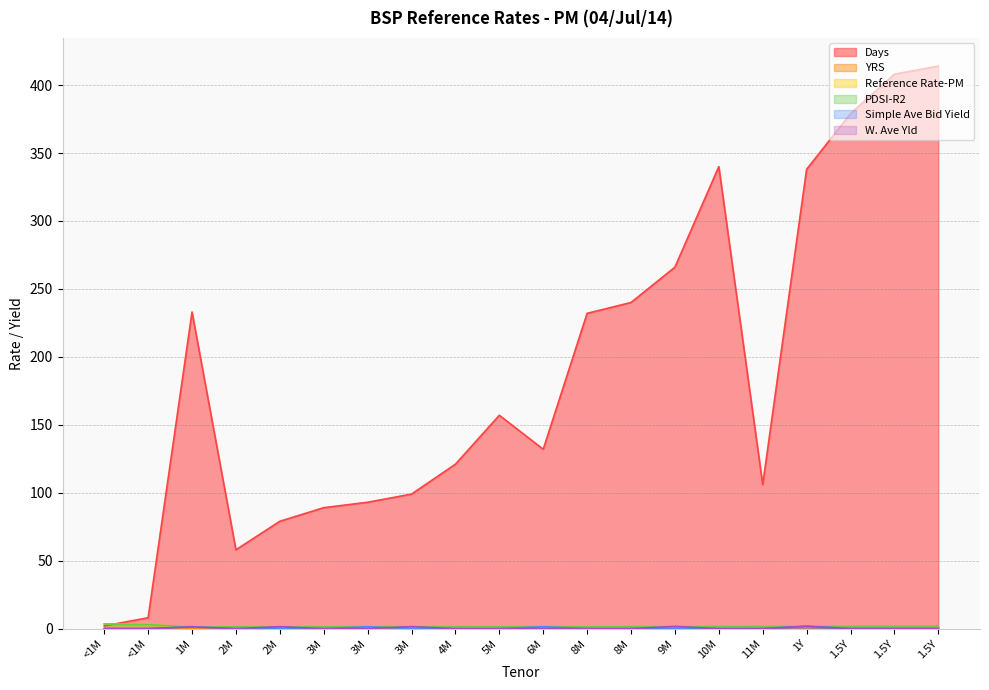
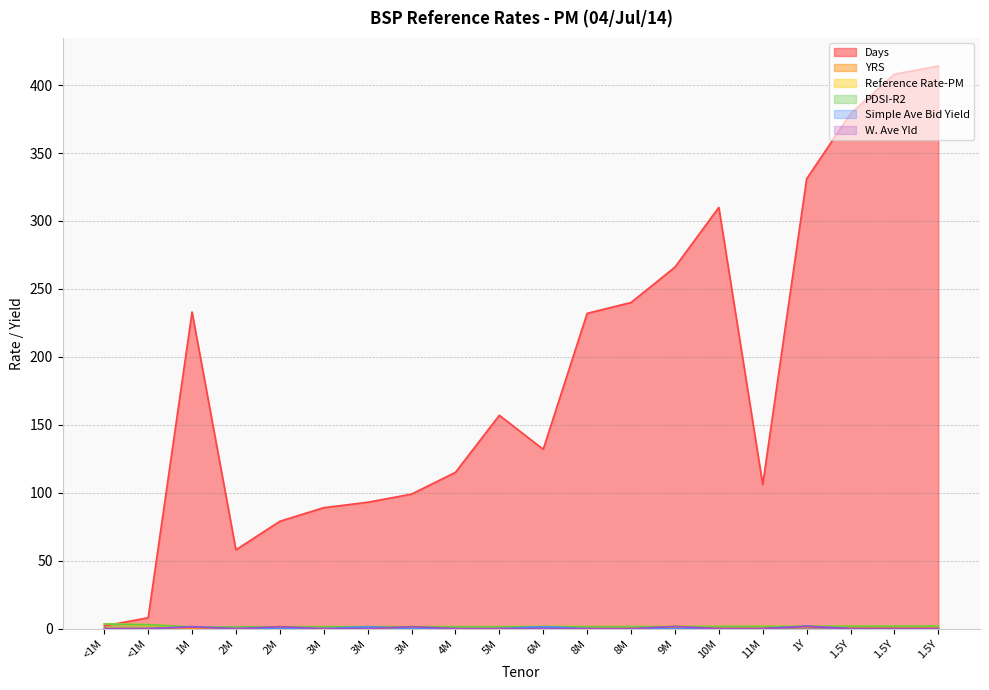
Days, 4M: 121 -> 115
Days, 10M: 340 -> 310
Days, 1Y: 338 -> 331
